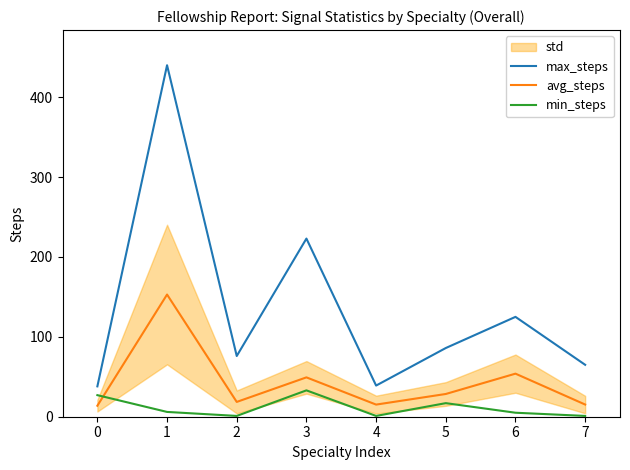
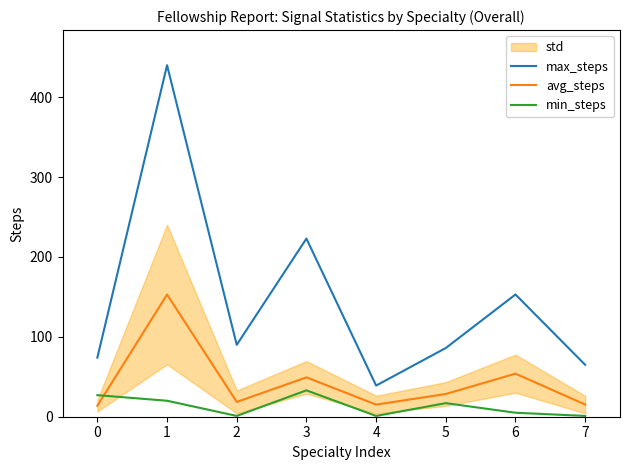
max_steps, 0: 40 -> 70
min_steps, 1: 10 -> 20
max_steps, 2: 80 -> 90
max_steps, 6: 130 -> 150
